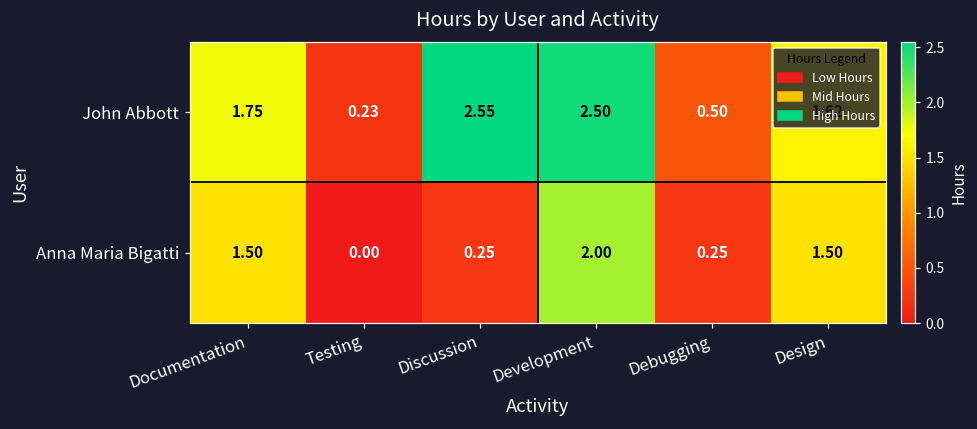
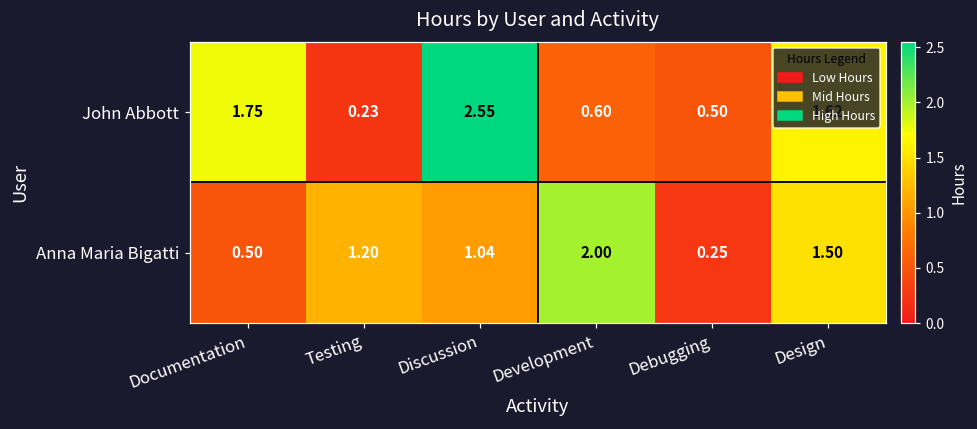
John Abbott, Development: 2.50 -> 0.60
Anna Maria Bigatti, Documentation: 1.50 -> 0.50
Anna Maria Bigatti, Testing: 0.00 -> 1.20
Anna Maria Bigatti, Discussion: 0.25 -> 1.04
